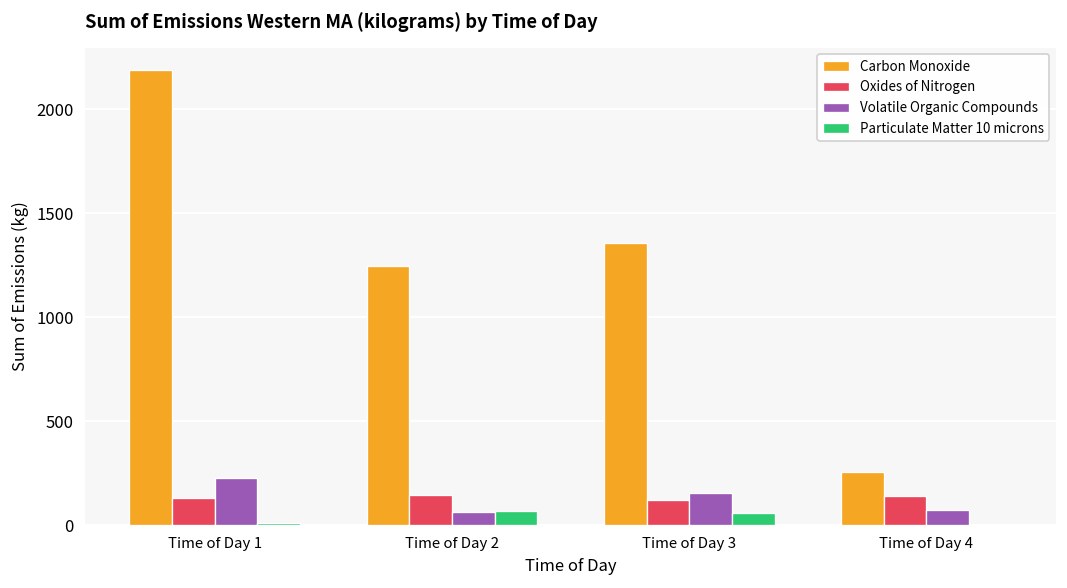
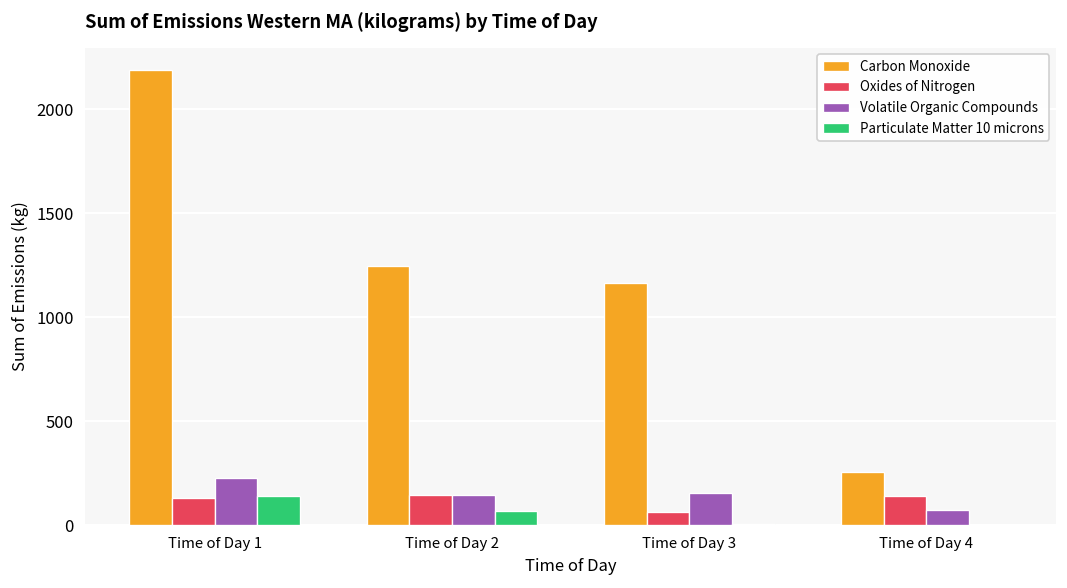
Particulate Matter 10 microns, Time of Day 1: 10 -> 140
Volatile Organic Compounds, Time of Day 2: 70 -> 150
Carbon Monoxide, Time of Day 3: 1360 -> 1170
Oxides of Nitrogen, Time of Day 3: 120 -> 60
Particulate Matter 10 microns, Time of Day 3: 60 -> 10
